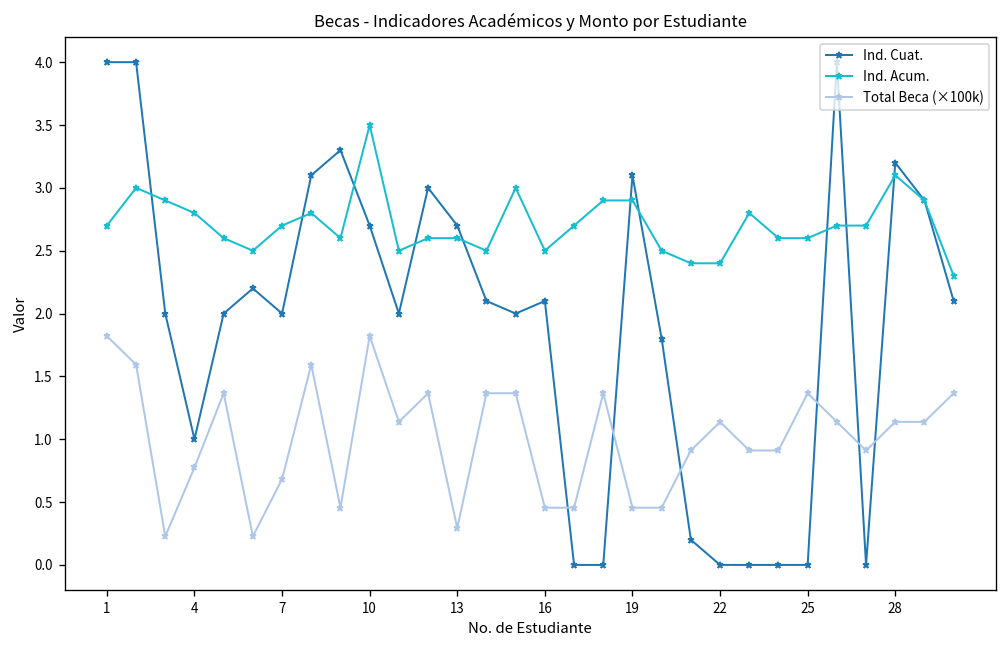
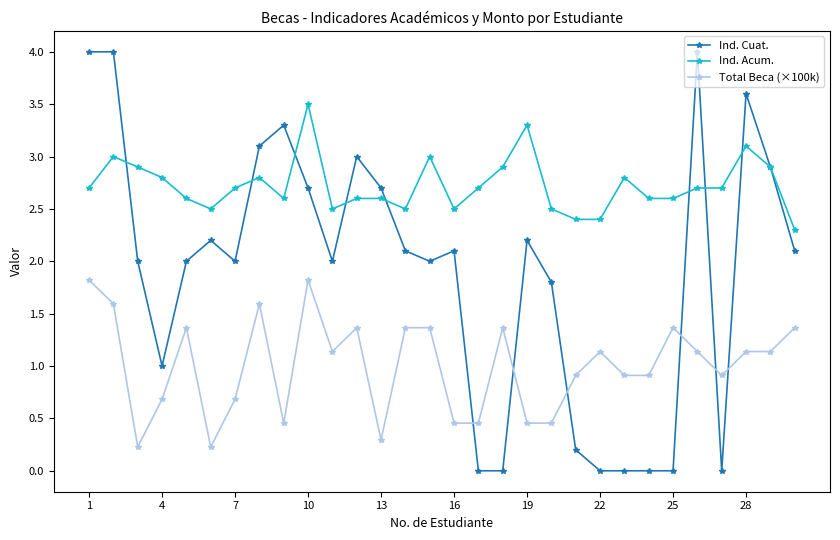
Total Beca (×100k), 4: 0.78 -> 0.68
Ind. Cuat., 19: 3.1 -> 2.2
Ind. Acum., 19: 2.9 -> 3.3
Ind. Cuat., 28: 3.2 -> 3.6
